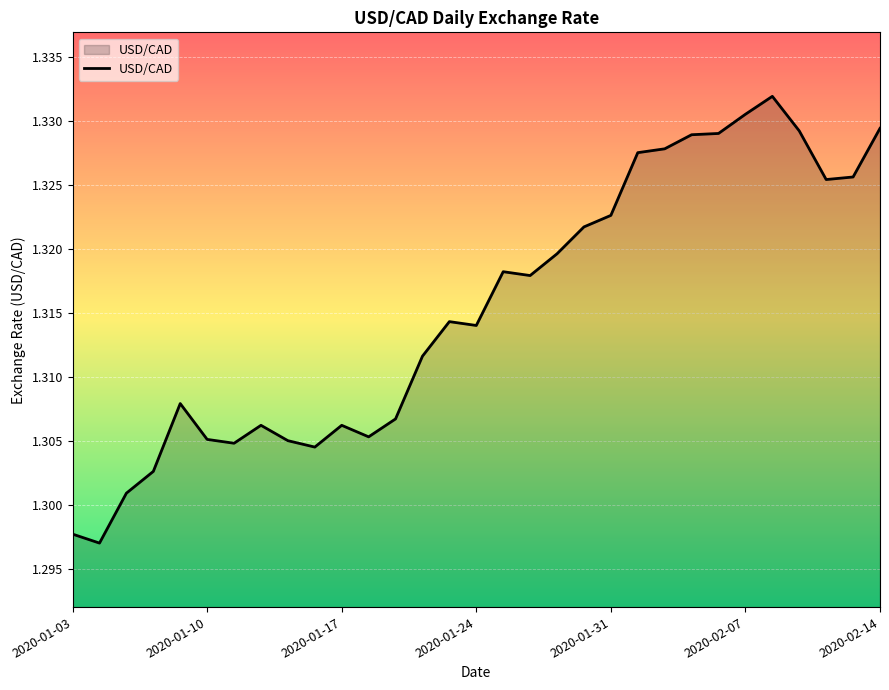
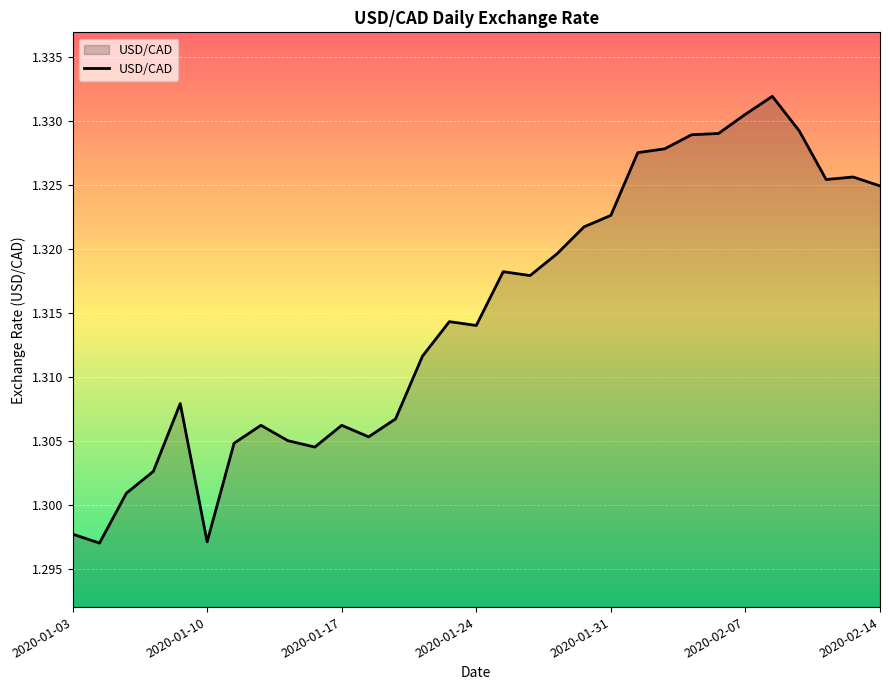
2020-01-10: 1.3051 -> 1.2971
2020-02-14: 1.3294 -> 1.3249
